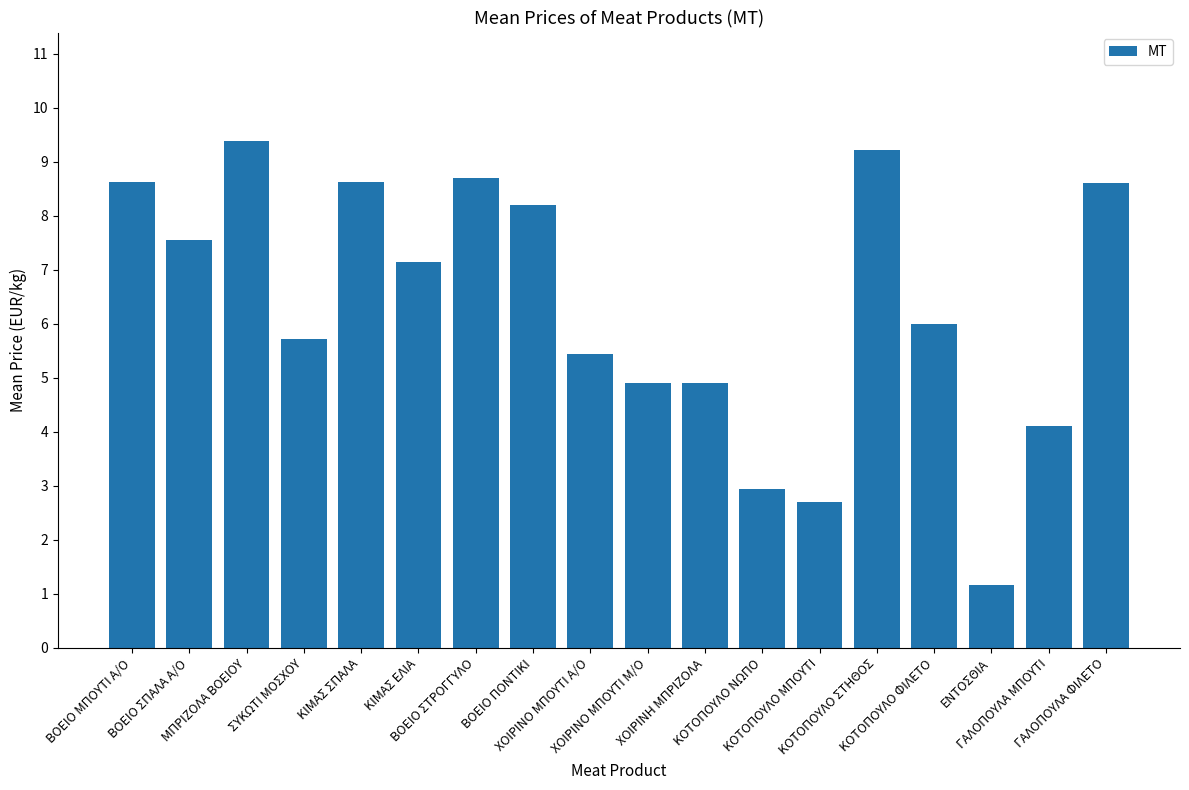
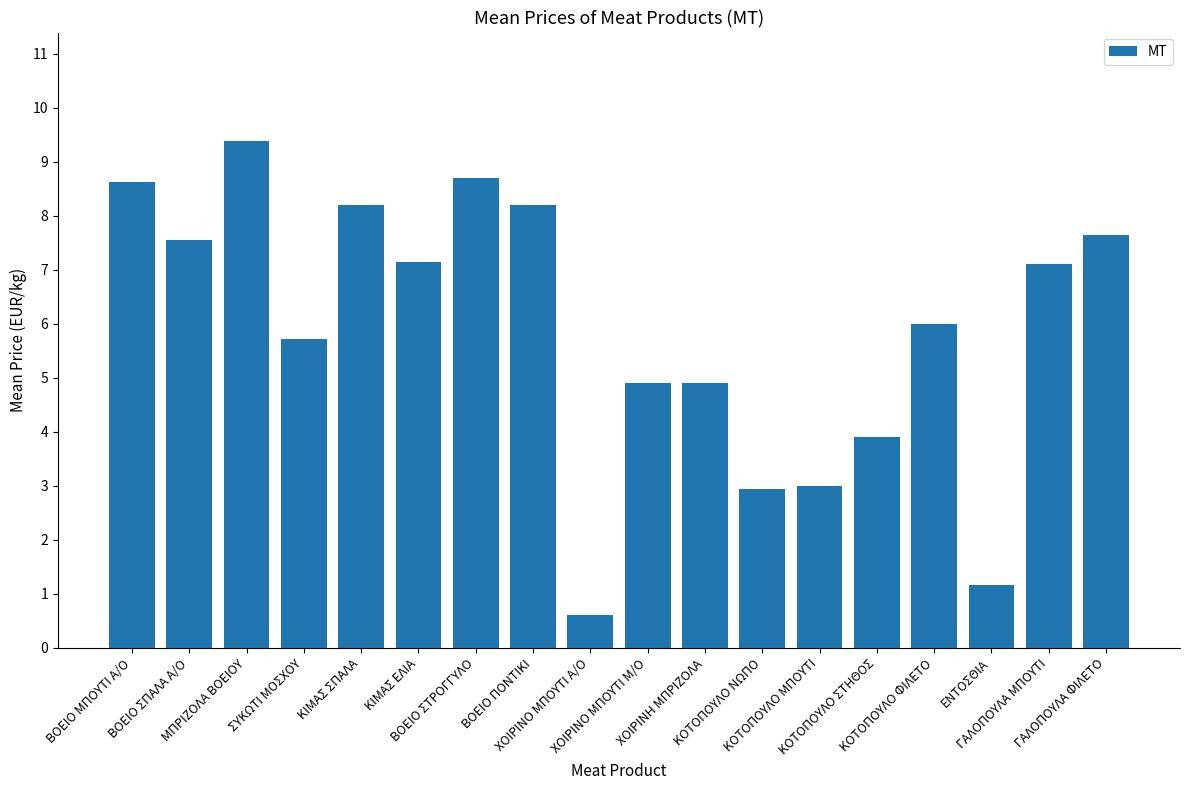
ΚΙΜΑΣ ΣΠΑΛΑ: 8.6 -> 8.2
ΧΟΙΡΙΝΟ ΜΠΟΥΤΙ Α/Ο: 5.4 -> 0.6
ΚΟΤΟΠΟΥΛΟ ΜΠΟΥΤΙ: 2.7 -> 3.0
ΚΟΤΟΠΟΥΛΟ ΣΤΗΘΟΣ: 9.2 -> 3.9
ΓΑΛΟΠΟΥΛΑ ΜΠΟΥΤΙ: 4.1 -> 7.1
ΓΑΛΟΠΟΥΛΑ ΦΙΛΕΤΟ: 8.6 -> 7.7
